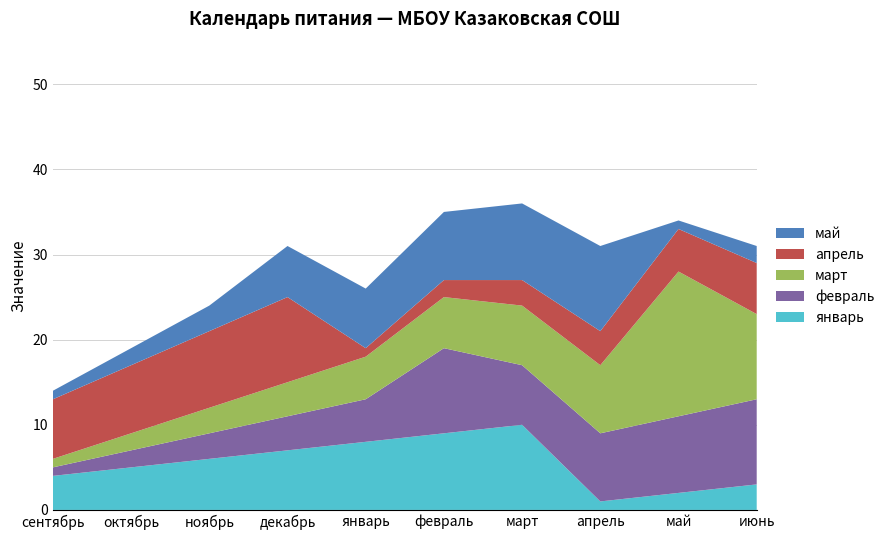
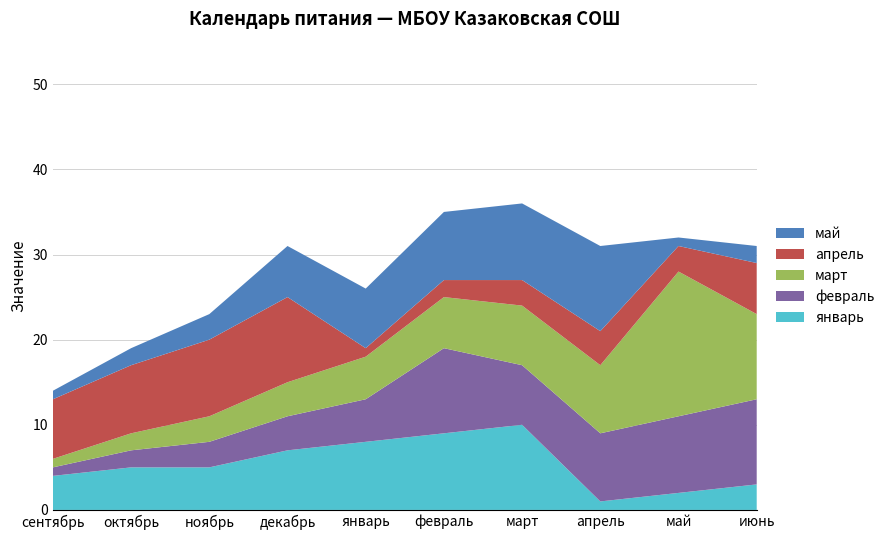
январь, ноябрь: 6 -> 5
апрель, май: 5 -> 3
